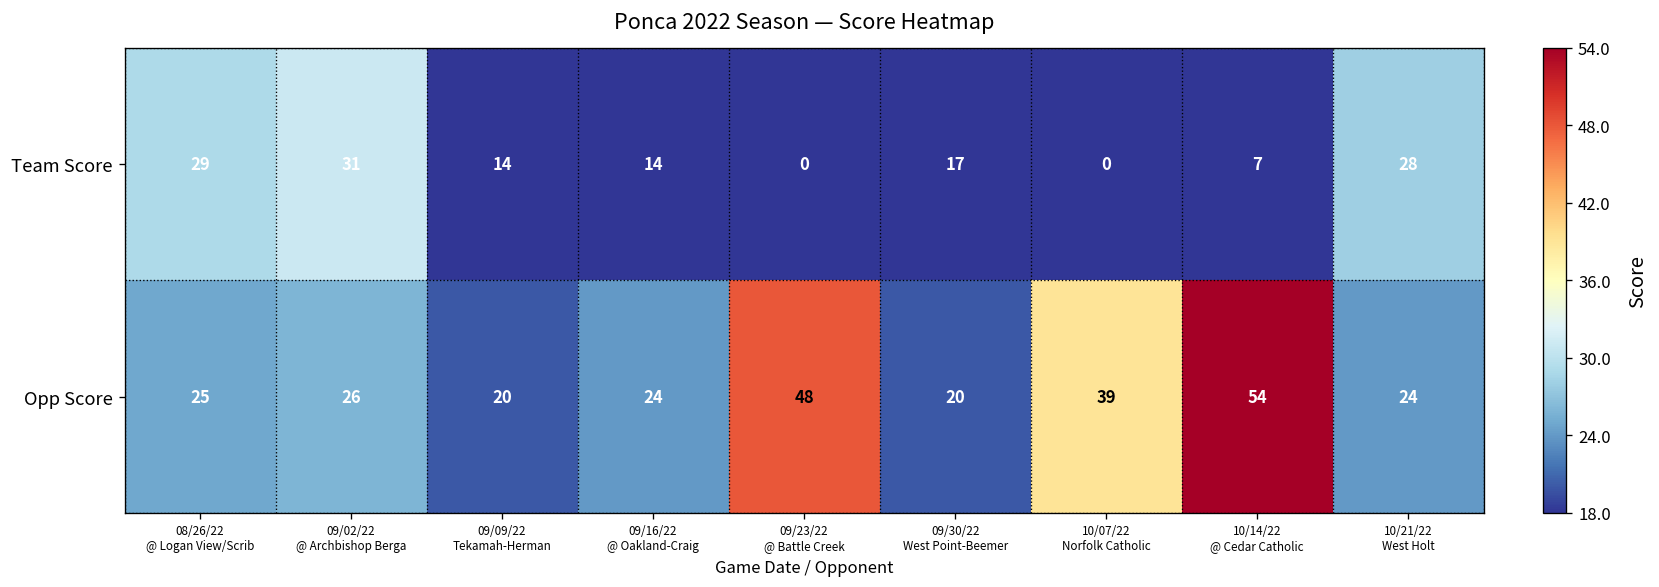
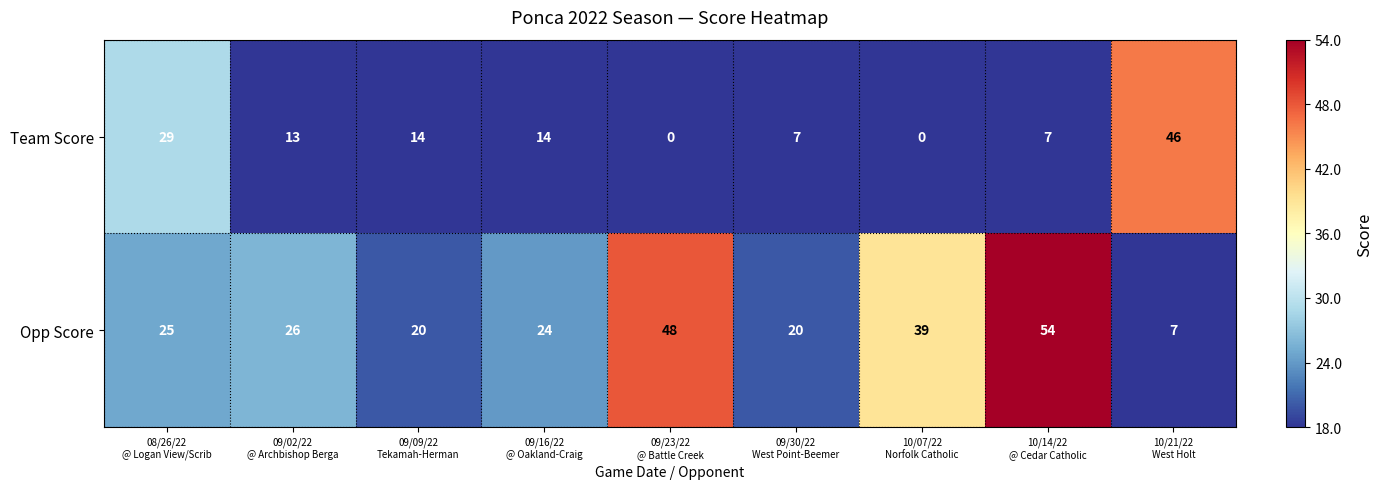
Team Score, 09/02/22 @ Archbishop Berga: 31 -> 13
Team Score, 09/30/22 West Point-Beemer: 17 -> 7
Team Score, 10/21/22 West Holt: 28 -> 46
Opp Score, 10/21/22 West Holt: 24 -> 7
